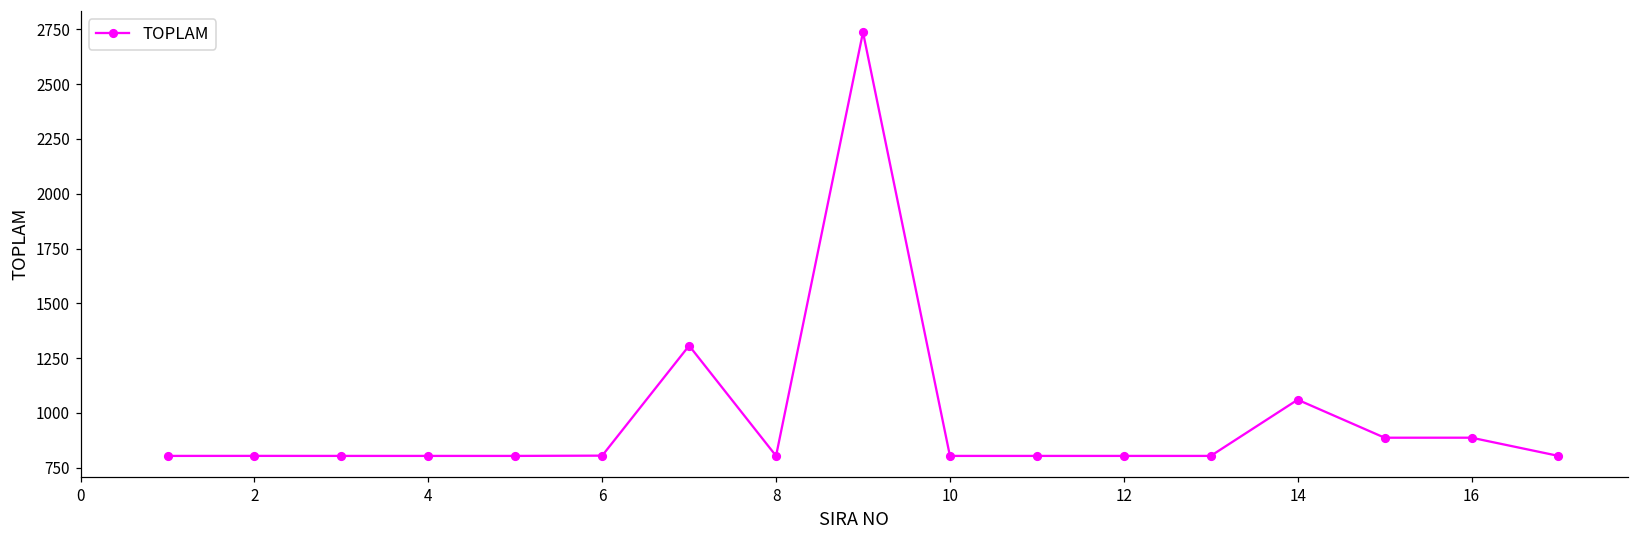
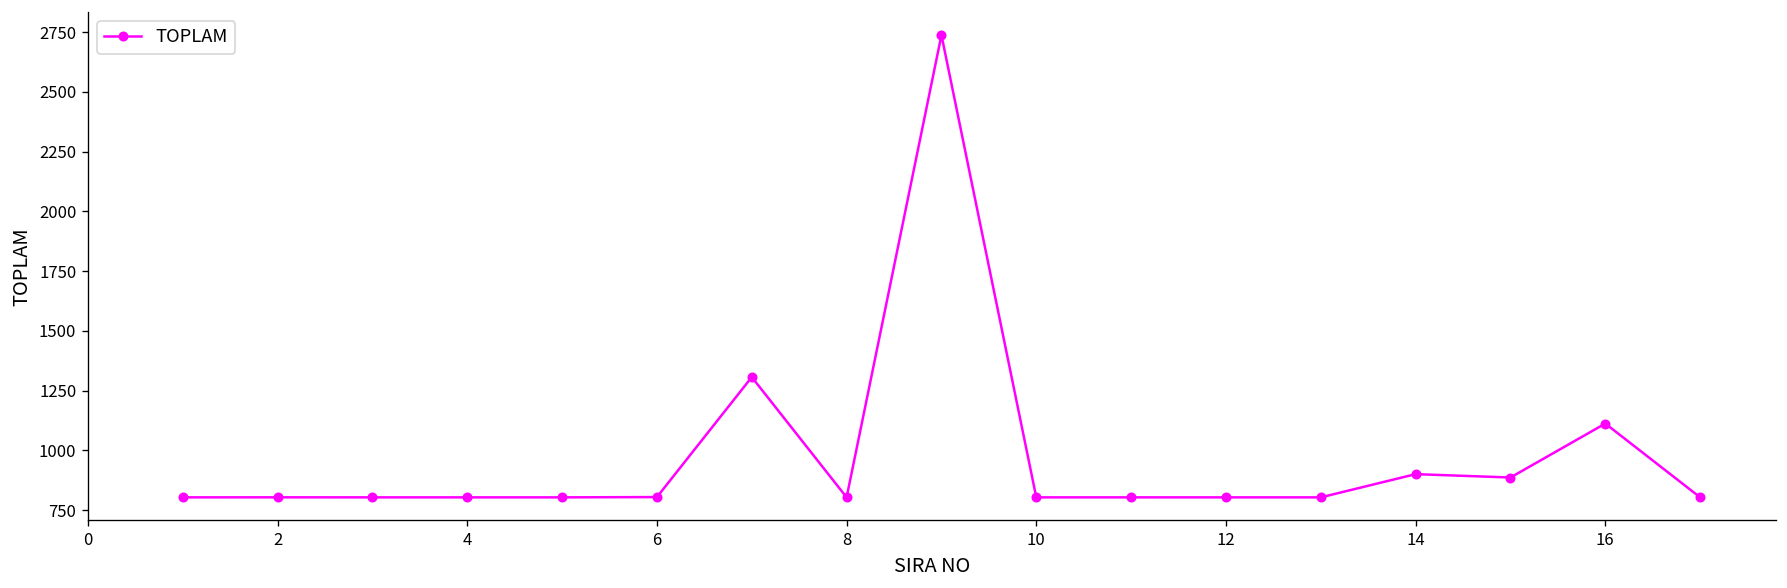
14: 1060 -> 900
16: 890 -> 1110
